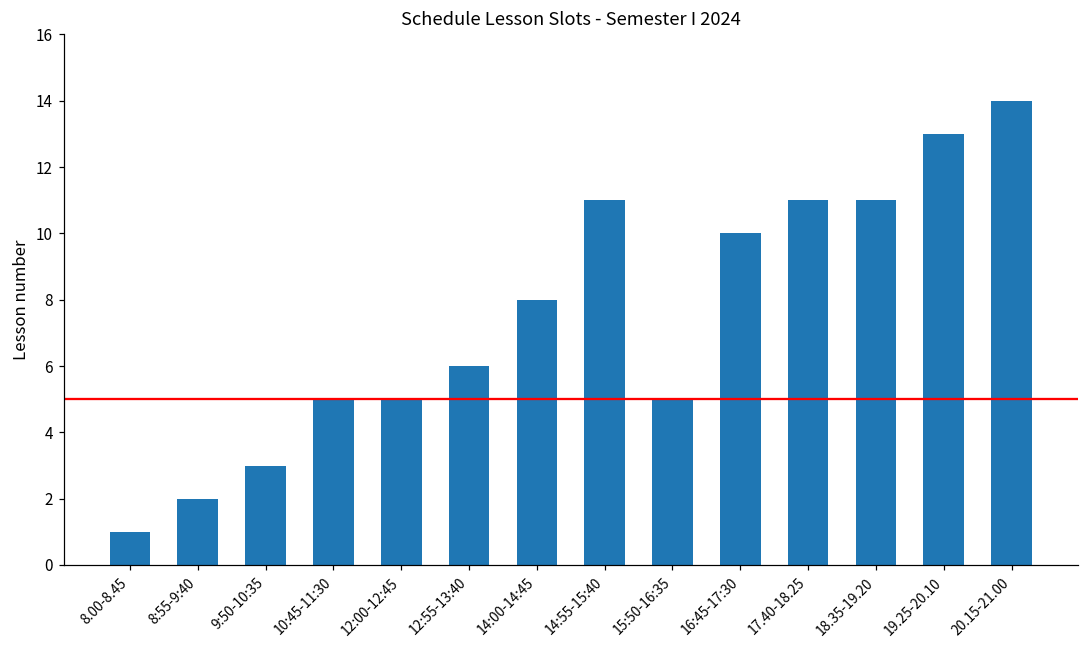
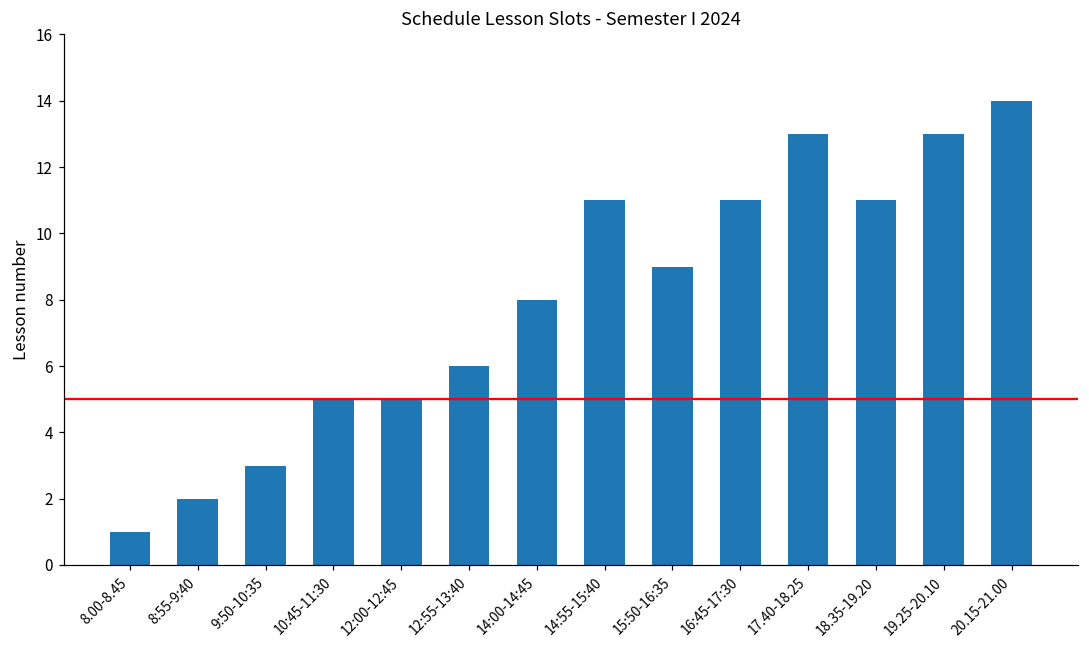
15:50-16:35: 5 -> 9
16:45-17:30: 10 -> 11
17.40-18.25: 11 -> 13
